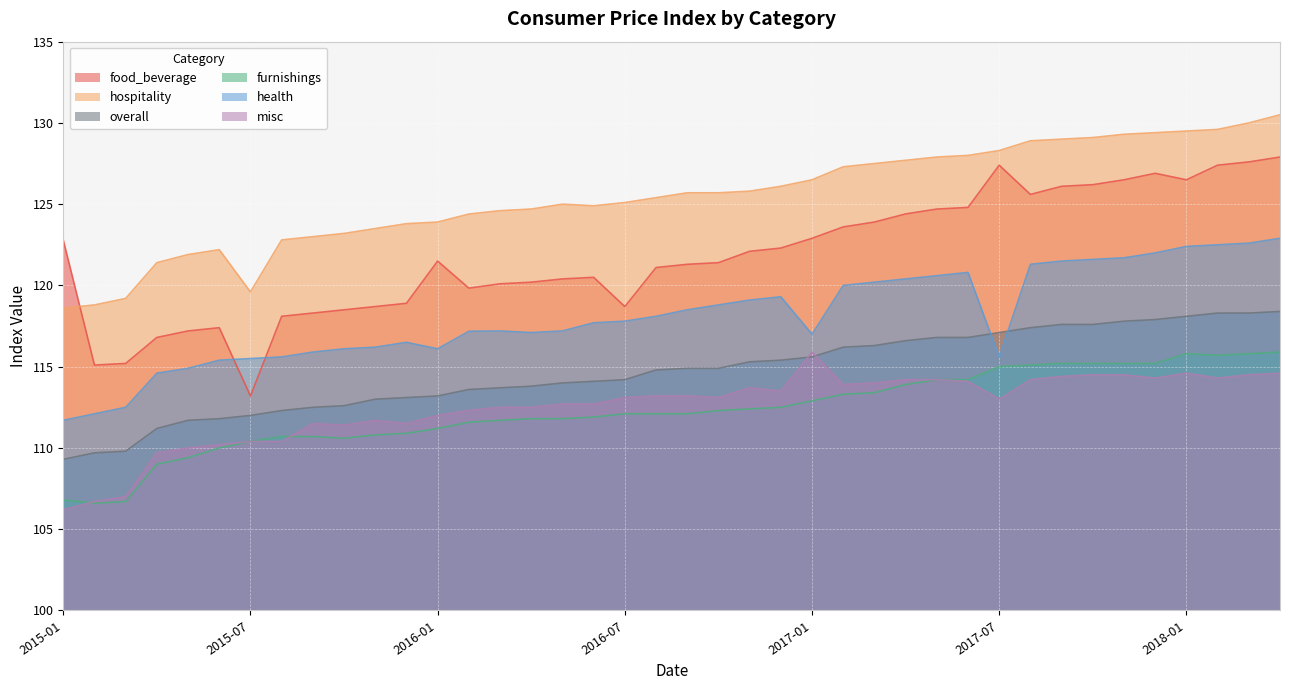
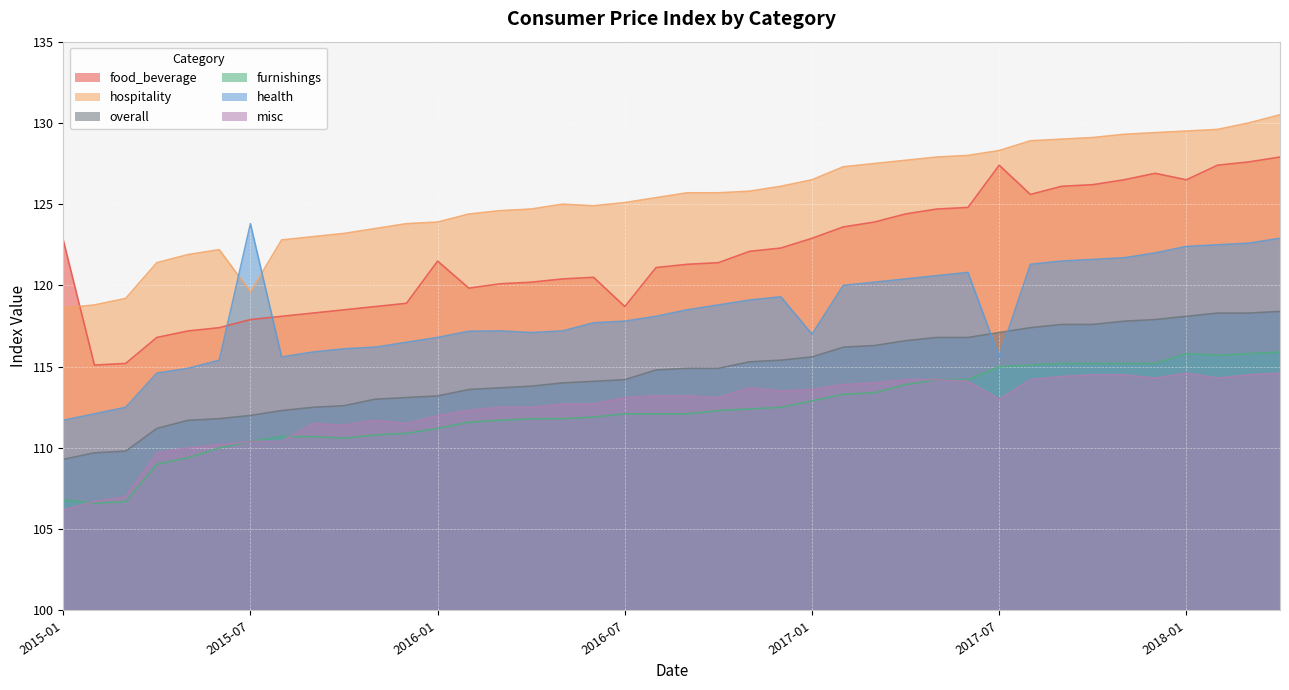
food_beverage, 2015-07: 113.2 -> 117.9
health, 2015-07: 115.5 -> 123.8
health, 2016-01: 116.1 -> 116.8
misc, 2017-01: 115.9 -> 113.6
